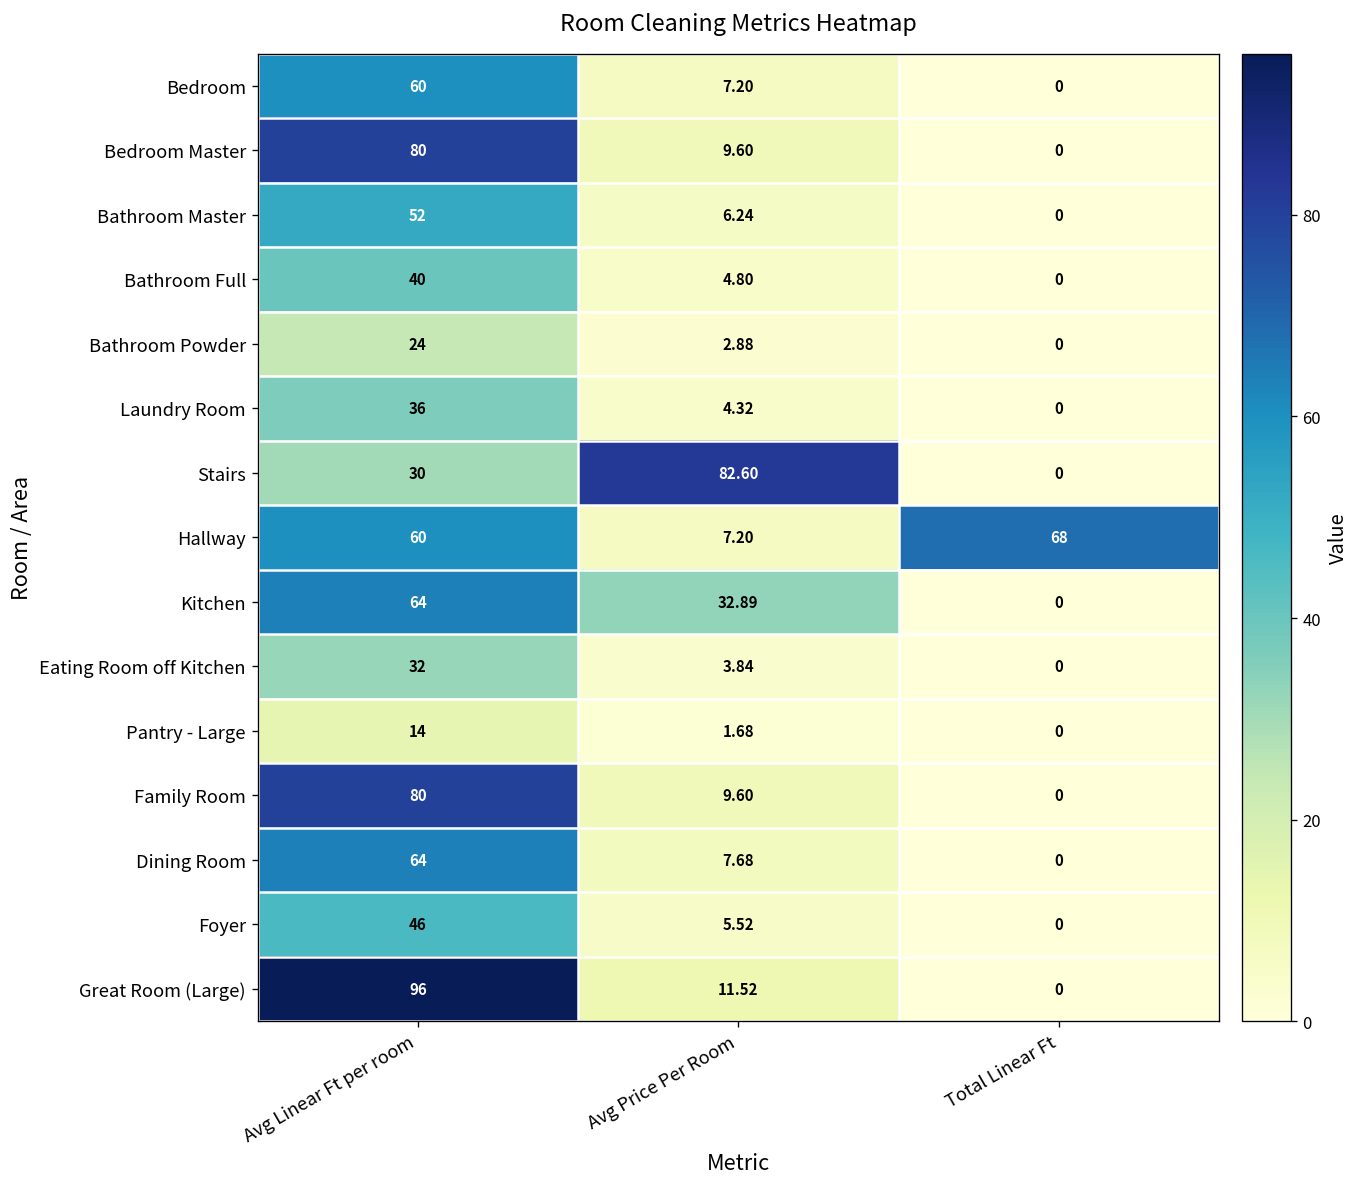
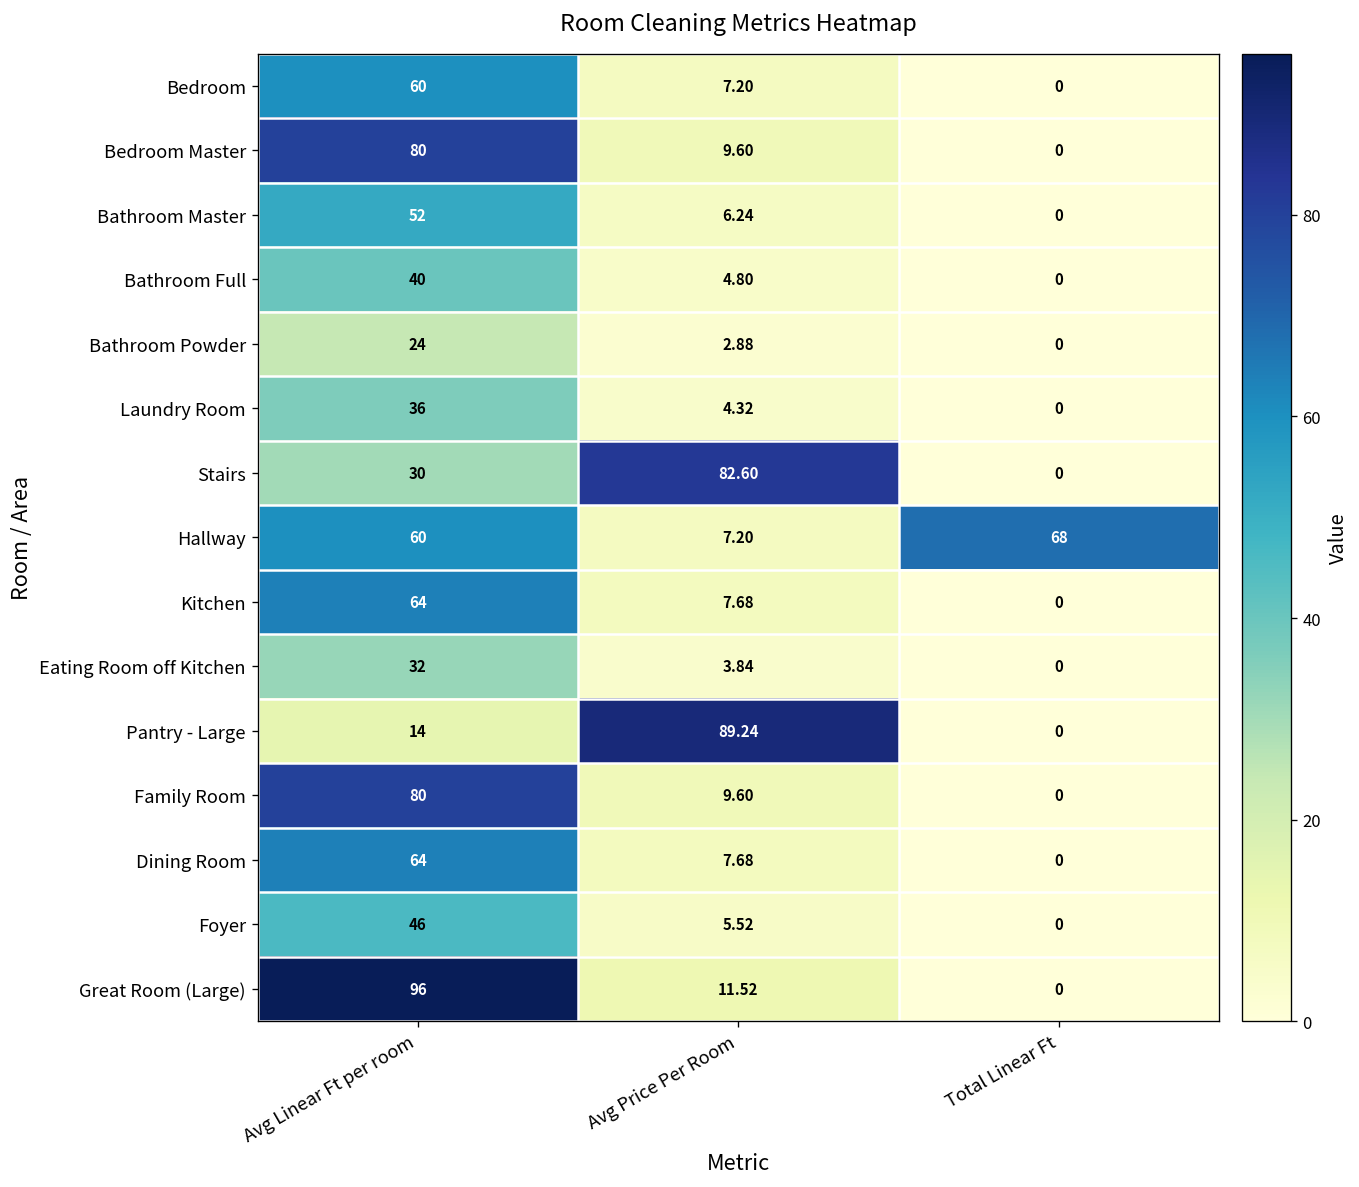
Kitchen, Avg Price Per Room: 32.89 -> 7.68
Pantry - Large, Avg Price Per Room: 1.68 -> 89.24
